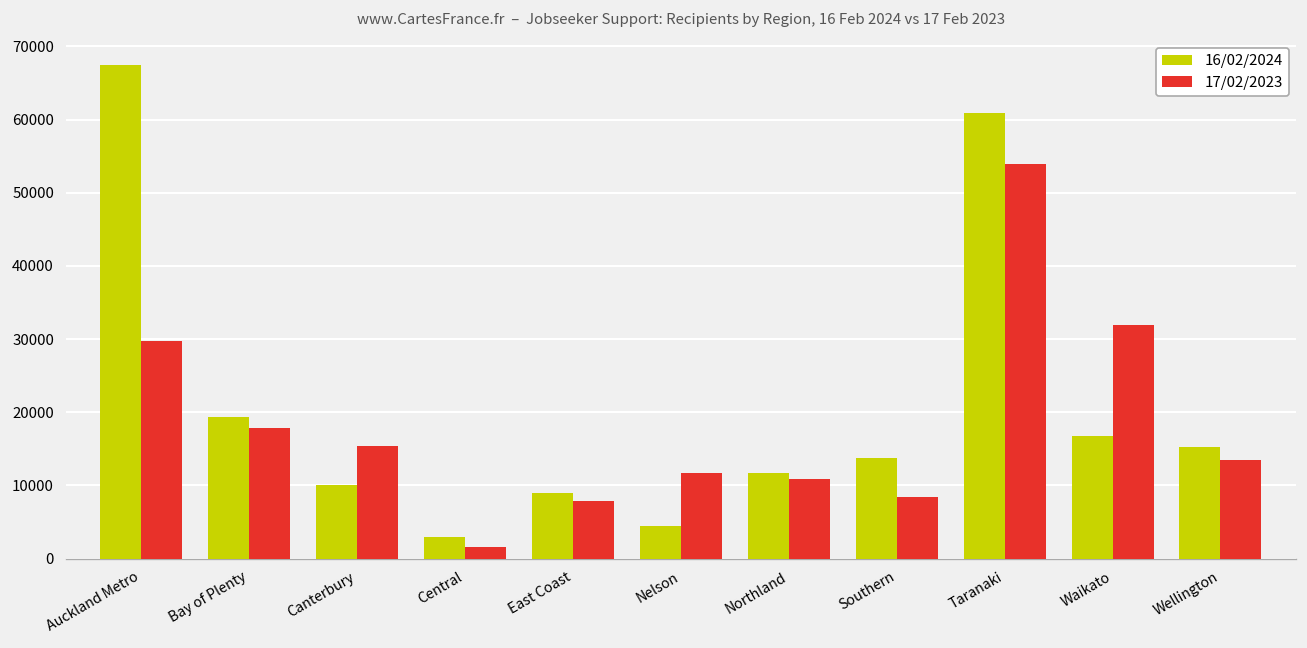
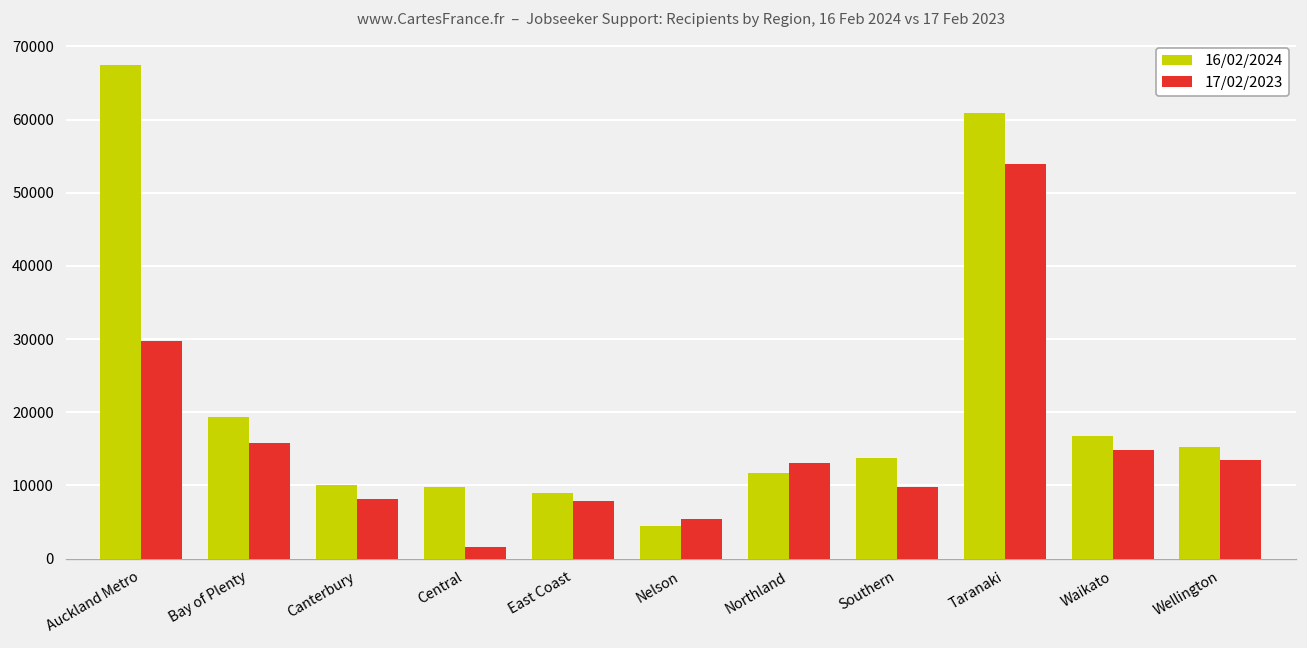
17/02/2023, Bay of Plenty: 18000 -> 16000
17/02/2023, Canterbury: 15000 -> 8000
16/02/2024, Central: 3000 -> 10000
17/02/2023, Nelson: 12000 -> 5000
17/02/2023, Northland: 11000 -> 13000
17/02/2023, Southern: 8000 -> 10000
17/02/2023, Waikato: 32000 -> 15000
